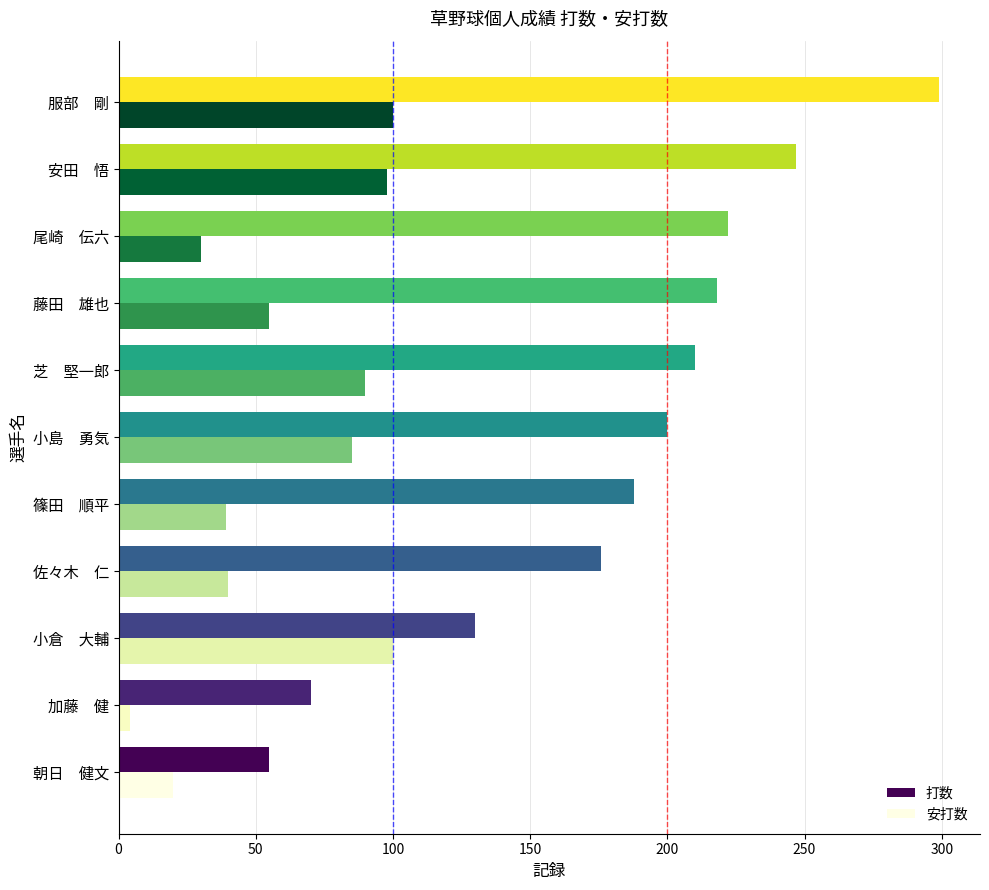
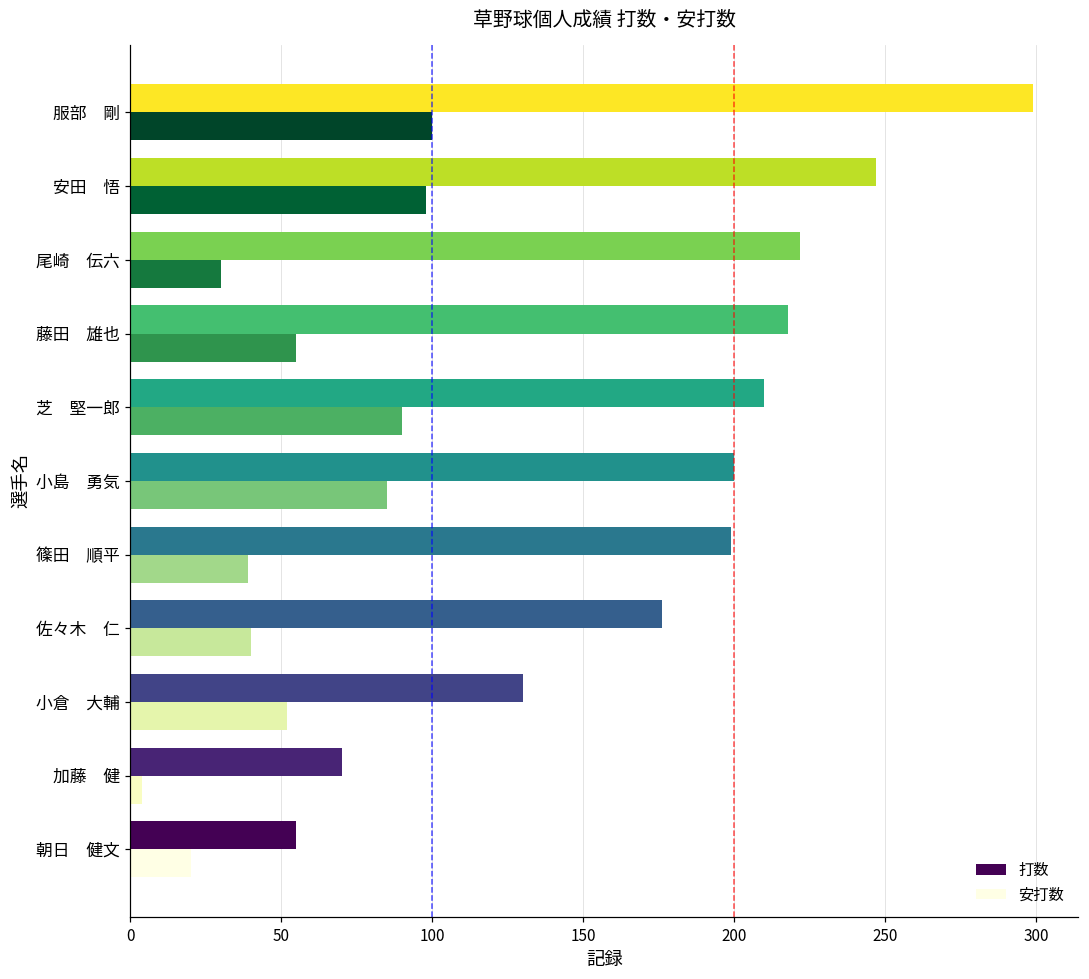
打数, 篠田 順平: 188 -> 199
安打数, 小倉 大輔: 100 -> 52
